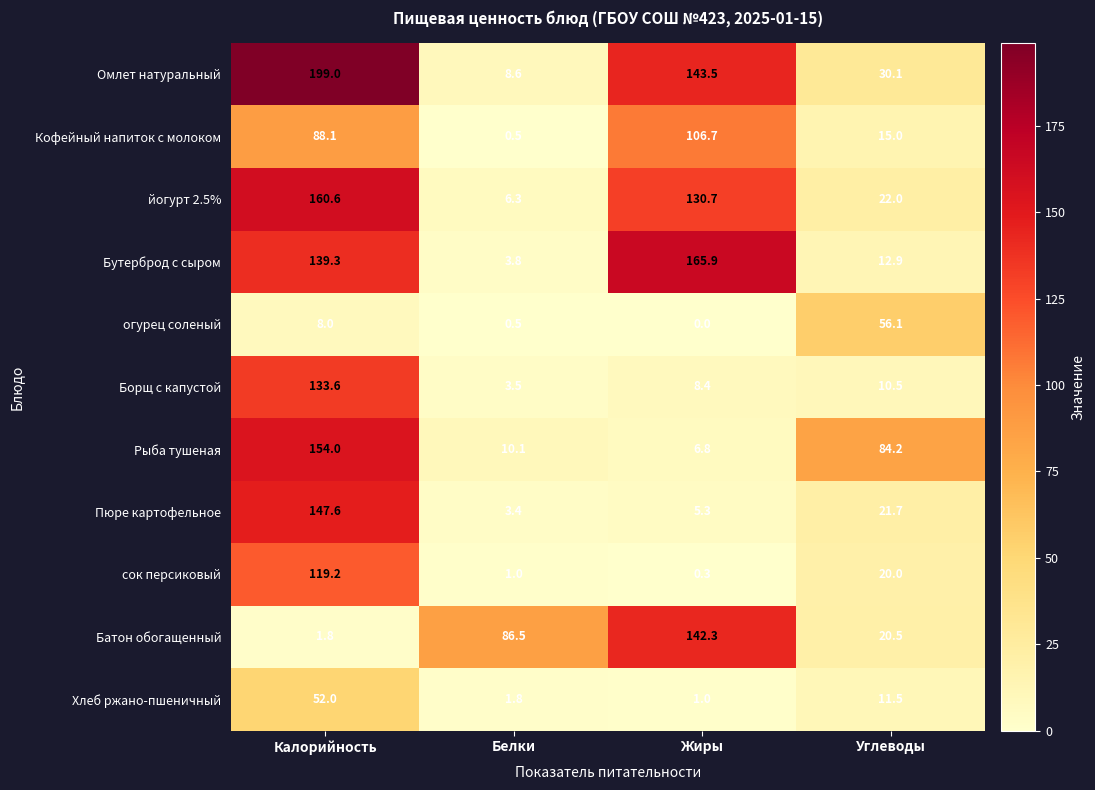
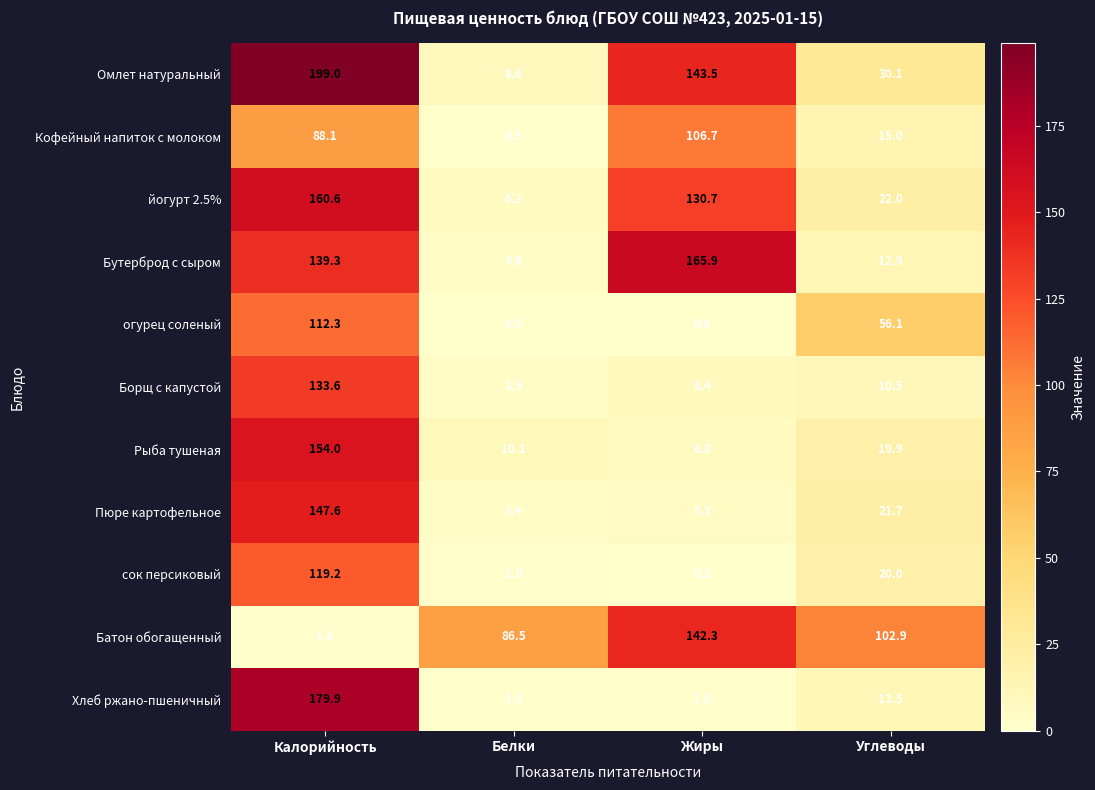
огурец соленый, Калорийность: 8.0 -> 112.3
Рыба тушеная, Углеводы: 84.2 -> 19.9
Батон обогащенный, Углеводы: 20.5 -> 102.9
Хлеб ржано-пшеничный, Калорийность: 52.0 -> 179.9
